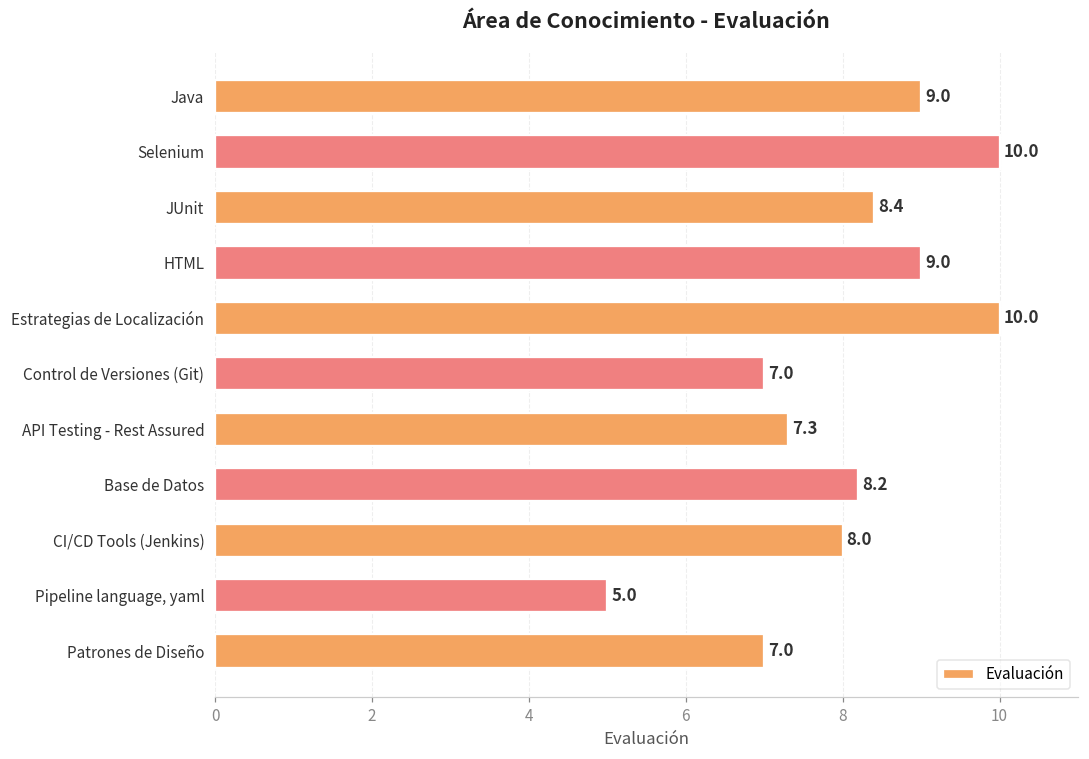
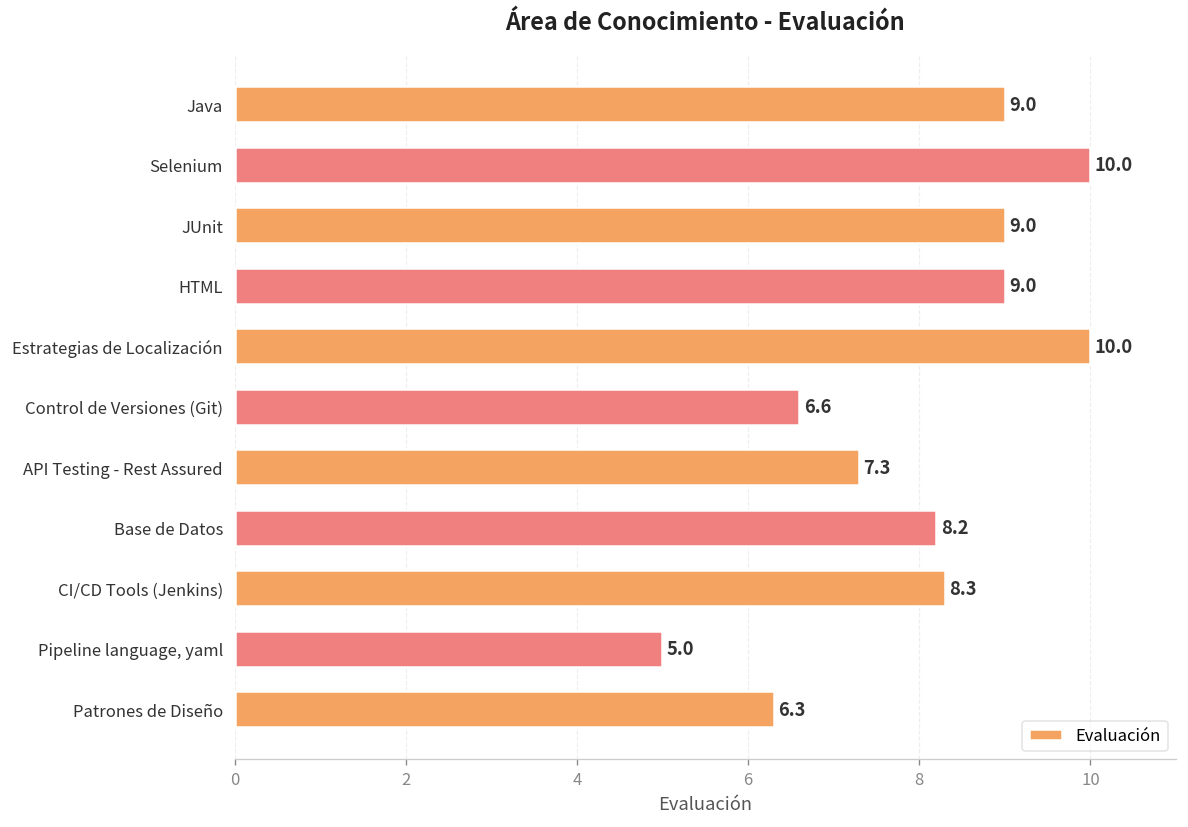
JUnit: 8.4 -> 9.0
Control de Versiones (Git): 7.0 -> 6.6
CI/CD Tools (Jenkins): 8.0 -> 8.3
Patrones de Diseño: 7.0 -> 6.3
